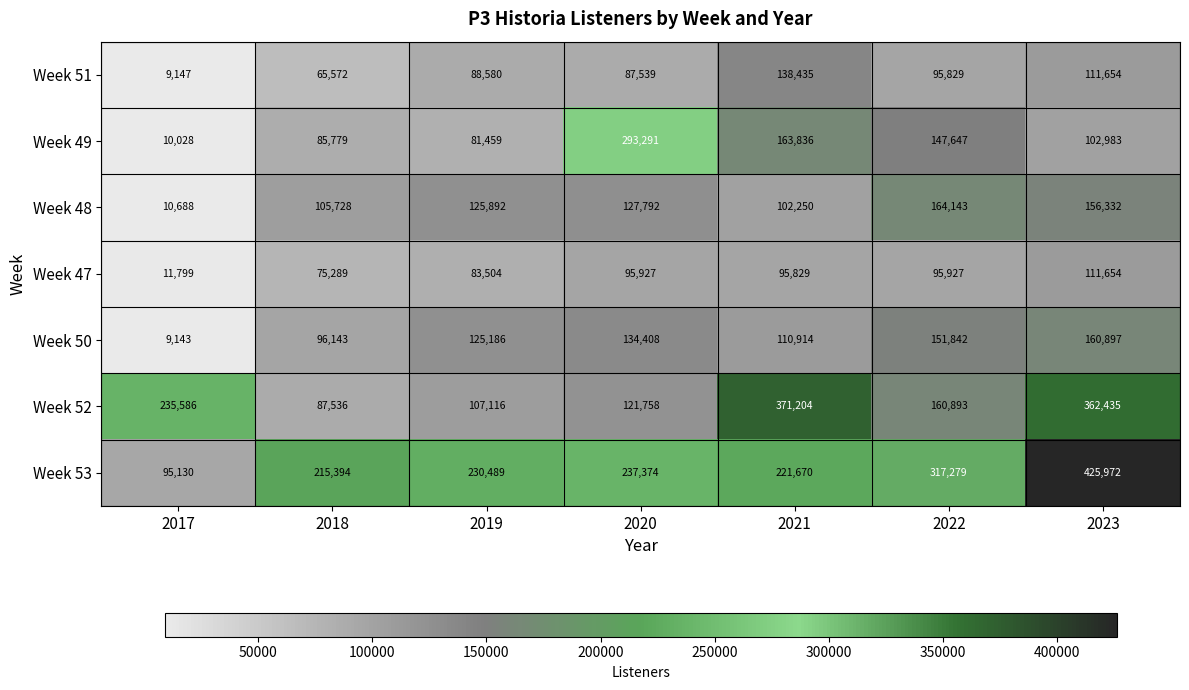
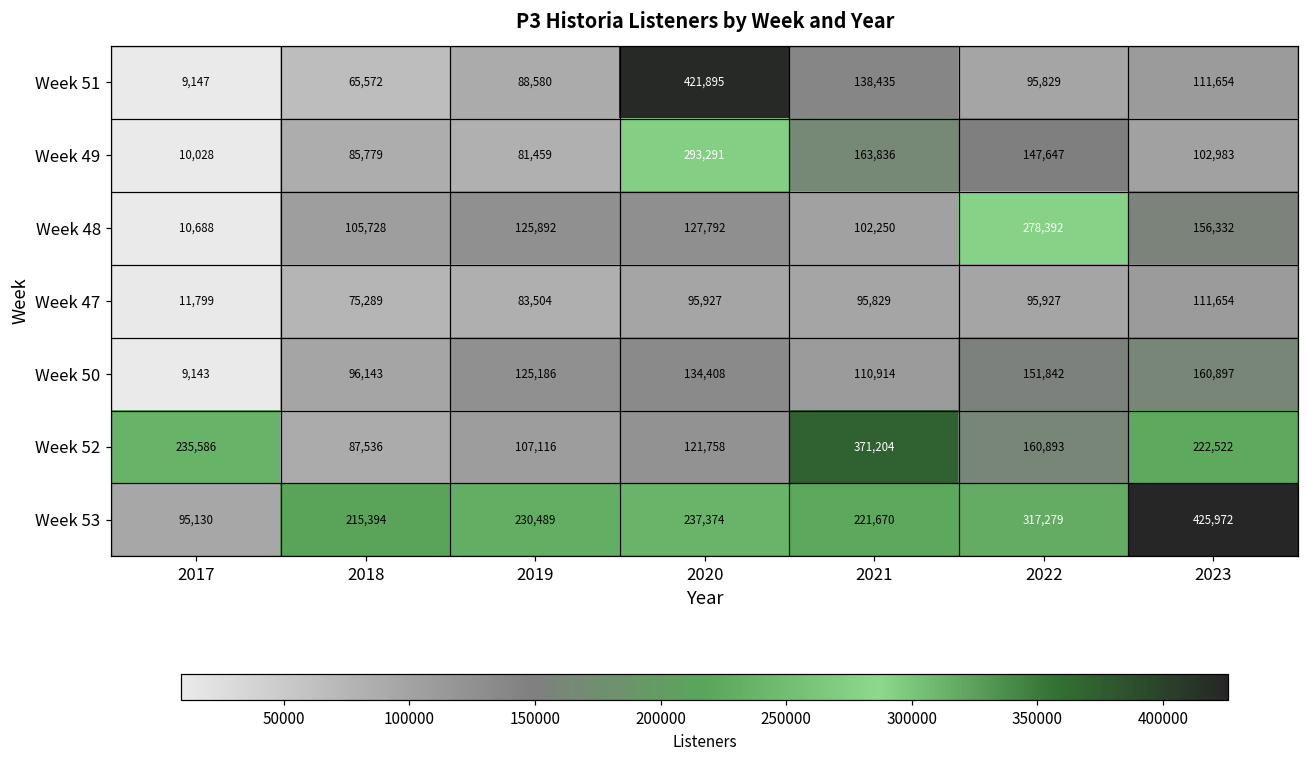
Week 51, 2020: 87,539 -> 421,895
Week 48, 2022: 164,143 -> 278,392
Week 52, 2023: 362,435 -> 222,522
